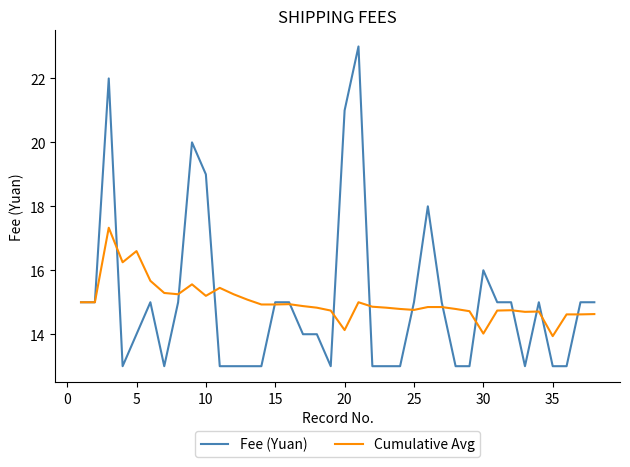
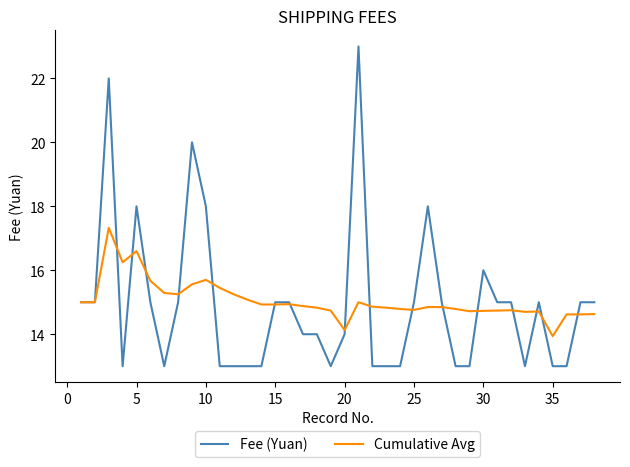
Fee (Yuan), 5: 14 -> 18
Fee (Yuan), 10: 19 -> 18
Cumulative Avg, 10: 15.2 -> 15.7
Fee (Yuan), 20: 21 -> 14
Cumulative Avg, 30: 14.0 -> 14.7
